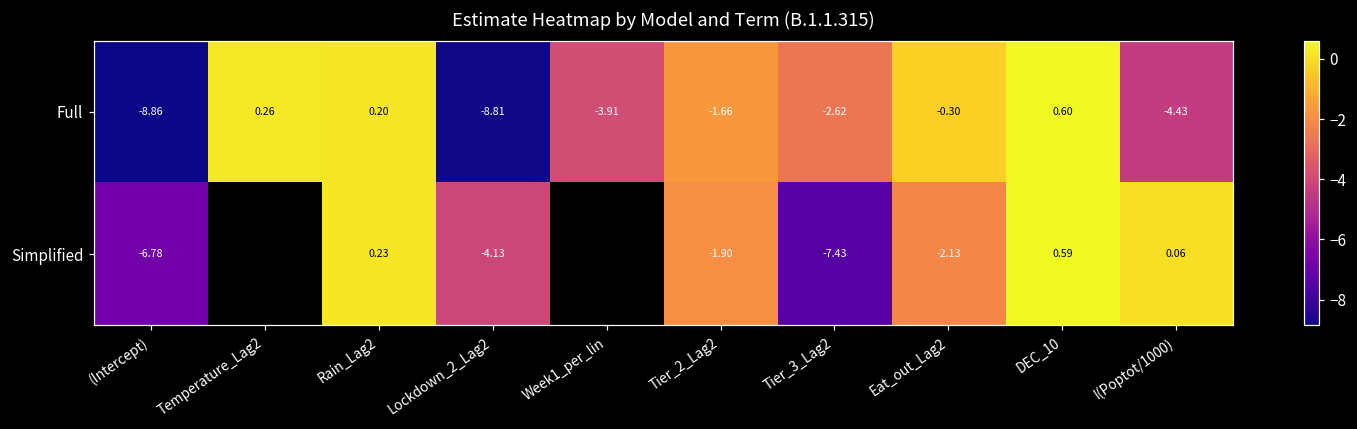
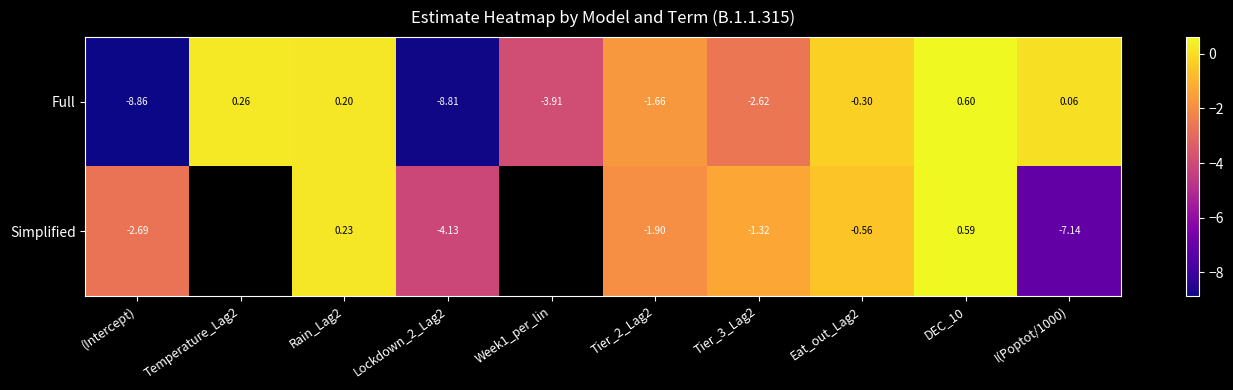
Full, I(Poptot/1000): -4.43 -> 0.06
Simplified, (Intercept): -6.78 -> -2.69
Simplified, Tier_3_Lag2: -7.43 -> -1.32
Simplified, Eat_out_Lag2: -2.13 -> -0.56
Simplified, I(Poptot/1000): 0.06 -> -7.14
